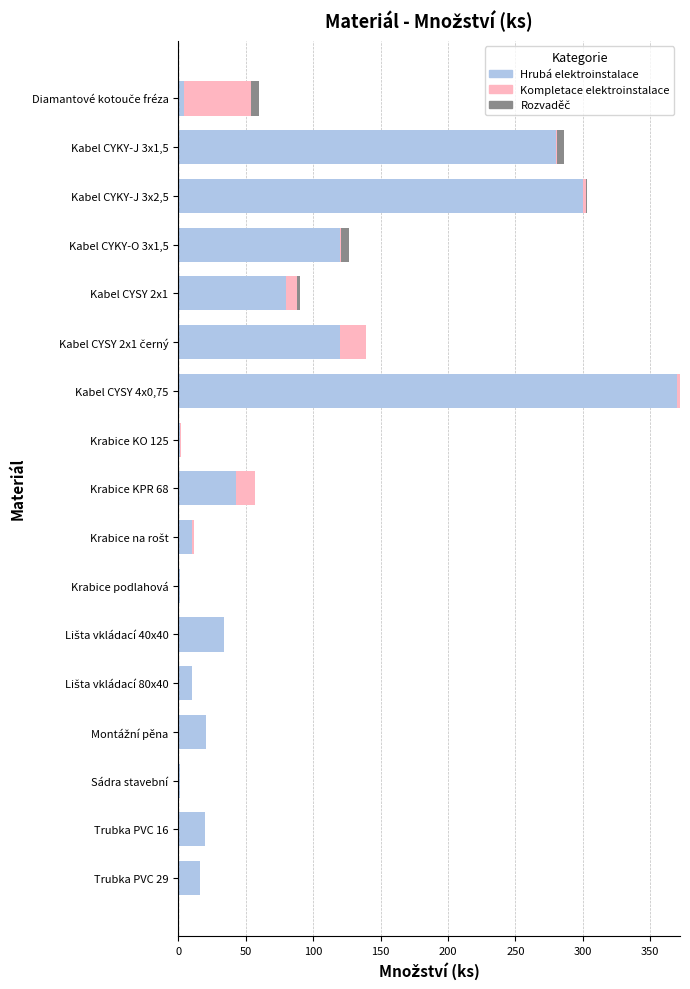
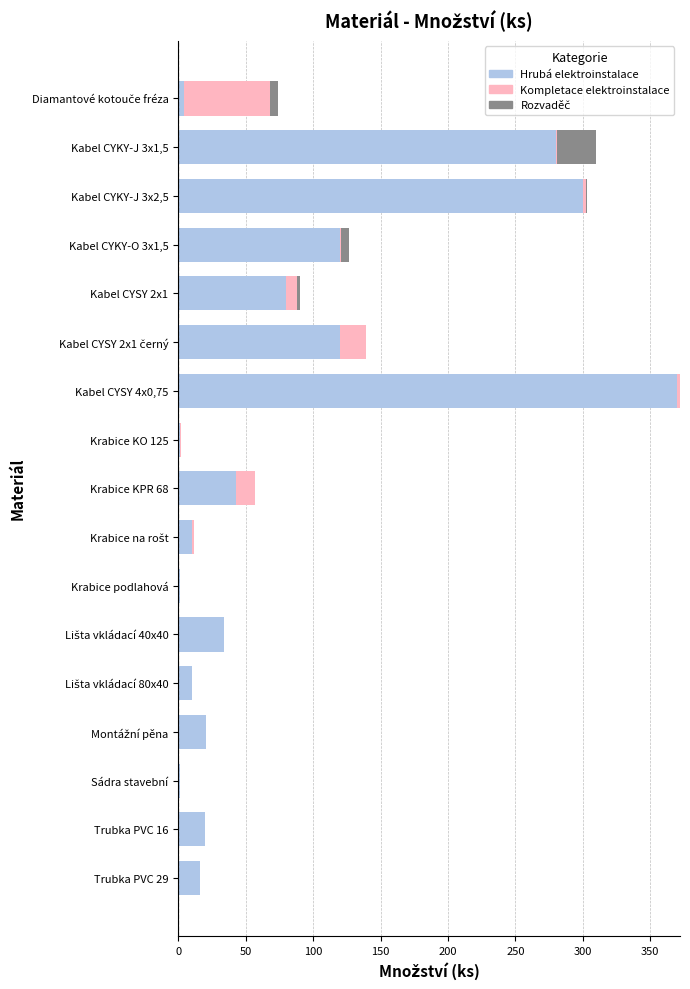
Kompletace elektroinstalace, Diamantové kotouče fréza: 50 -> 64
Rozvaděč, Kabel CYKY-J 3x1,5: 5 -> 29
